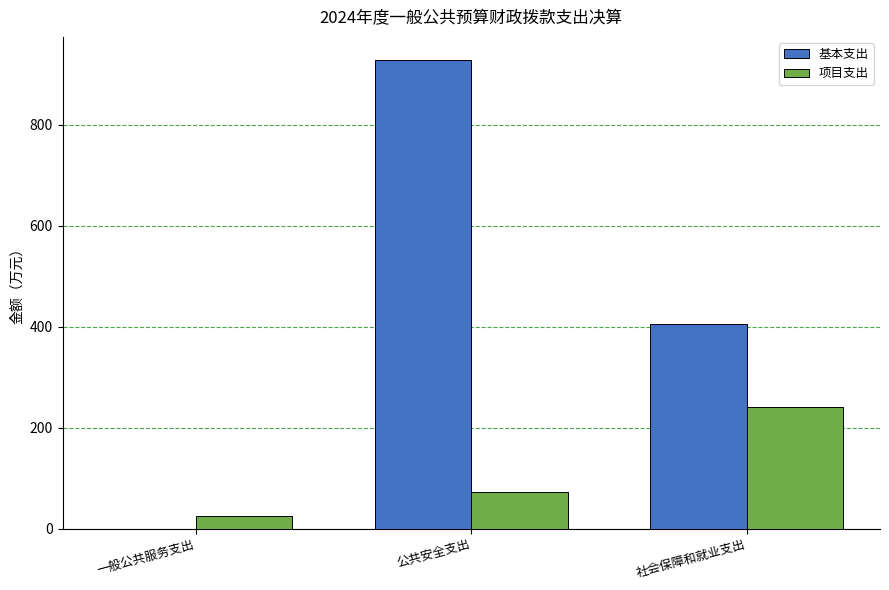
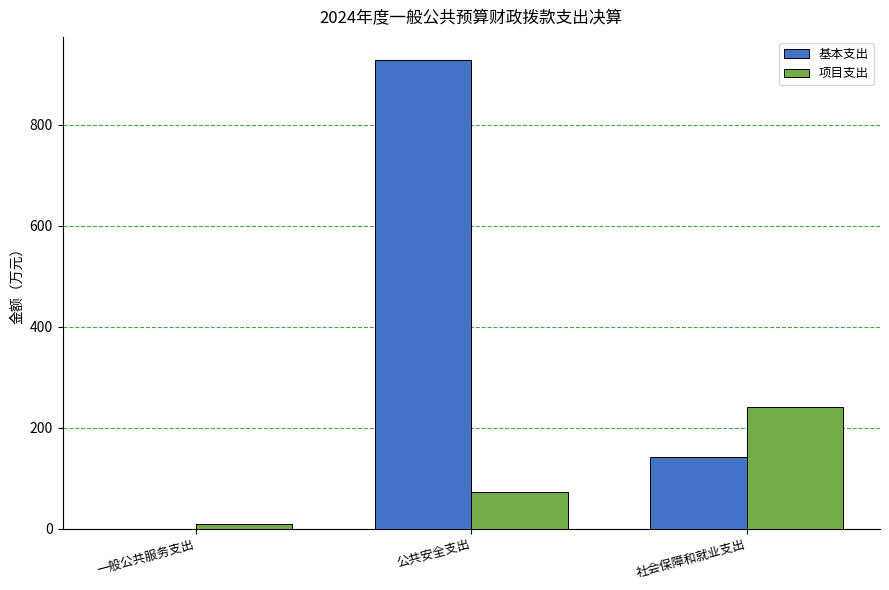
项目支出, 一般公共服务支出: 30 -> 10
基本支出, 社会保障和就业支出: 410 -> 140
